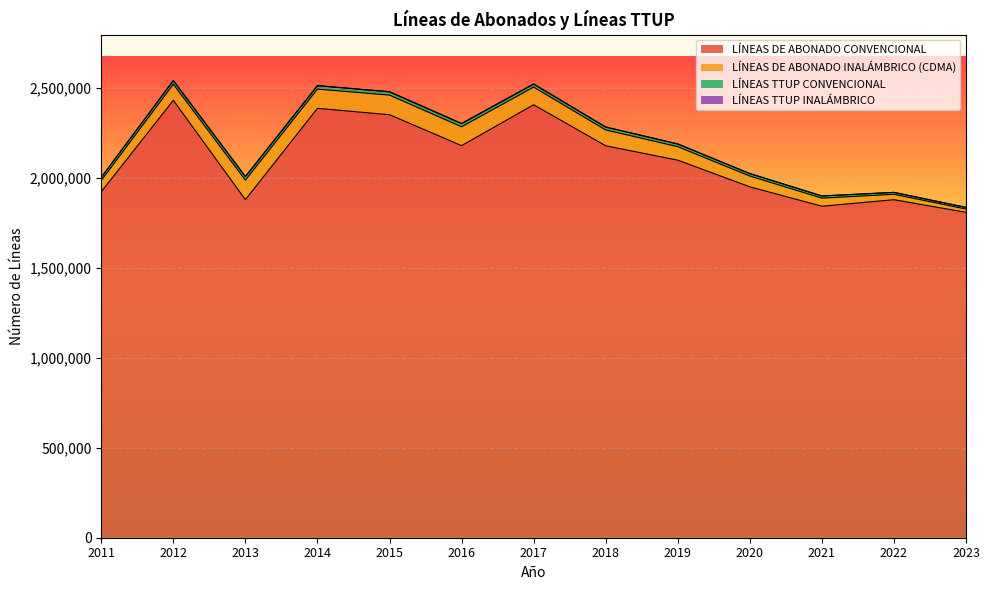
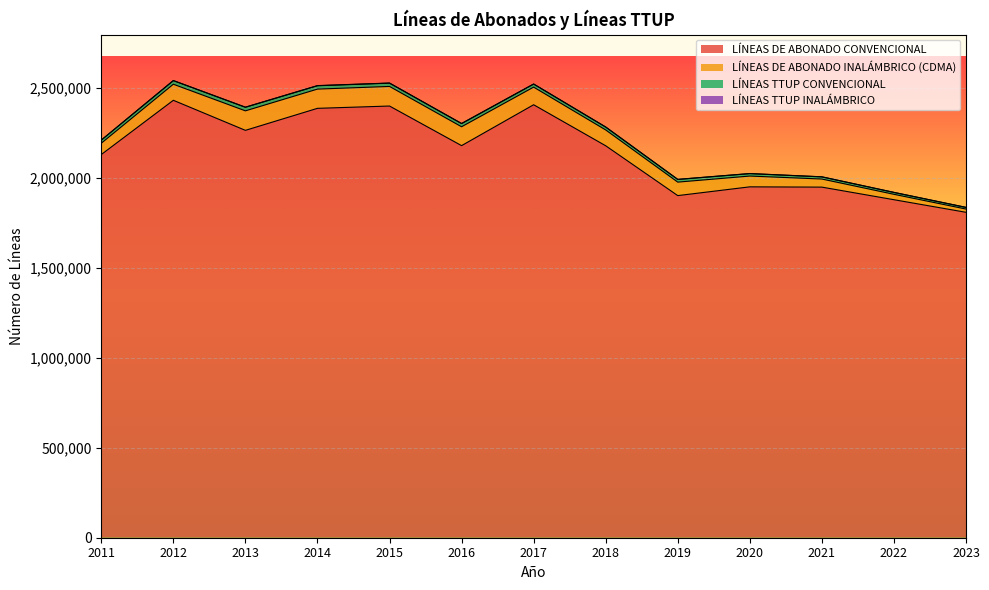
LÍNEAS DE ABONADO CONVENCIONAL, 2011: 1,920,000 -> 2,130,000
LÍNEAS DE ABONADO CONVENCIONAL, 2013: 1,880,000 -> 2,270,000
LÍNEAS DE ABONADO CONVENCIONAL, 2015: 2,350,000 -> 2,400,000
LÍNEAS DE ABONADO CONVENCIONAL, 2019: 2,100,000 -> 1,900,000
LÍNEAS DE ABONADO CONVENCIONAL, 2021: 1,840,000 -> 1,950,000
